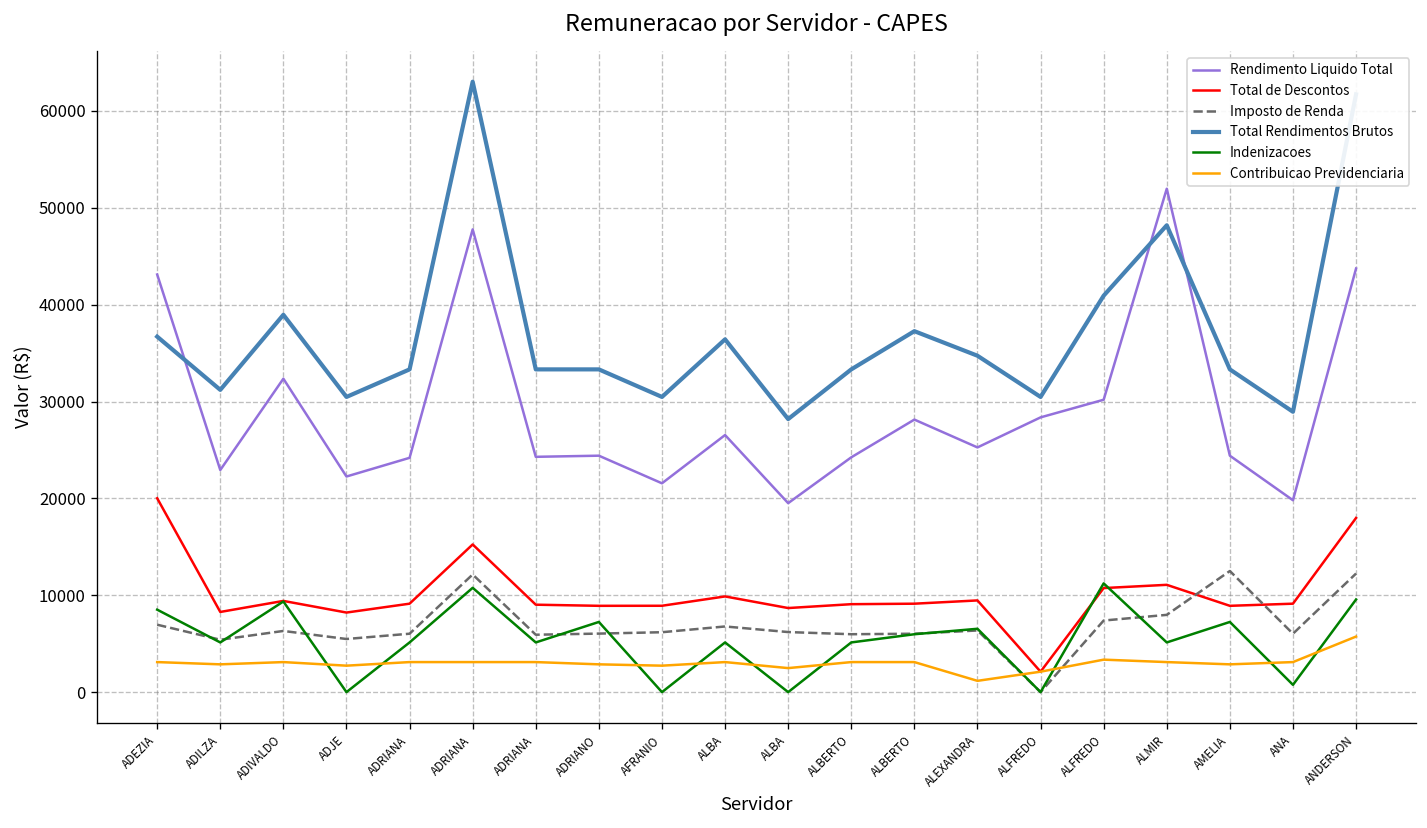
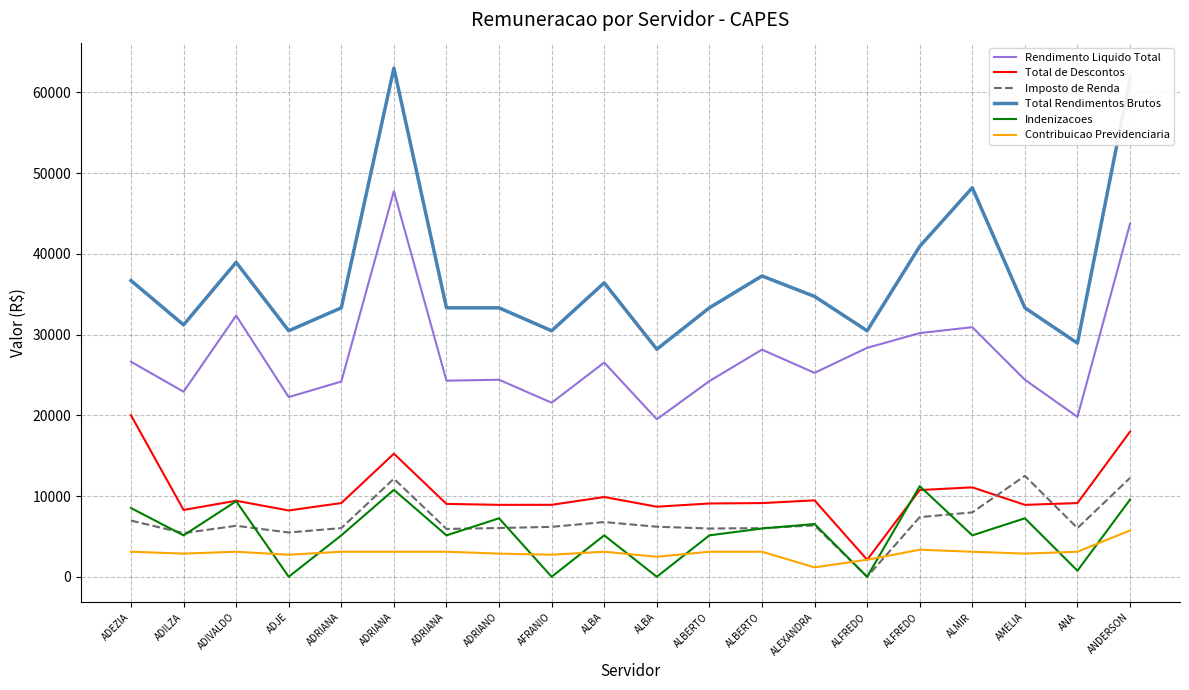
Rendimento Liquido Total, ADEZIA: 43000 -> 27000
Rendimento Liquido Total, ALMIR: 52000 -> 31000
